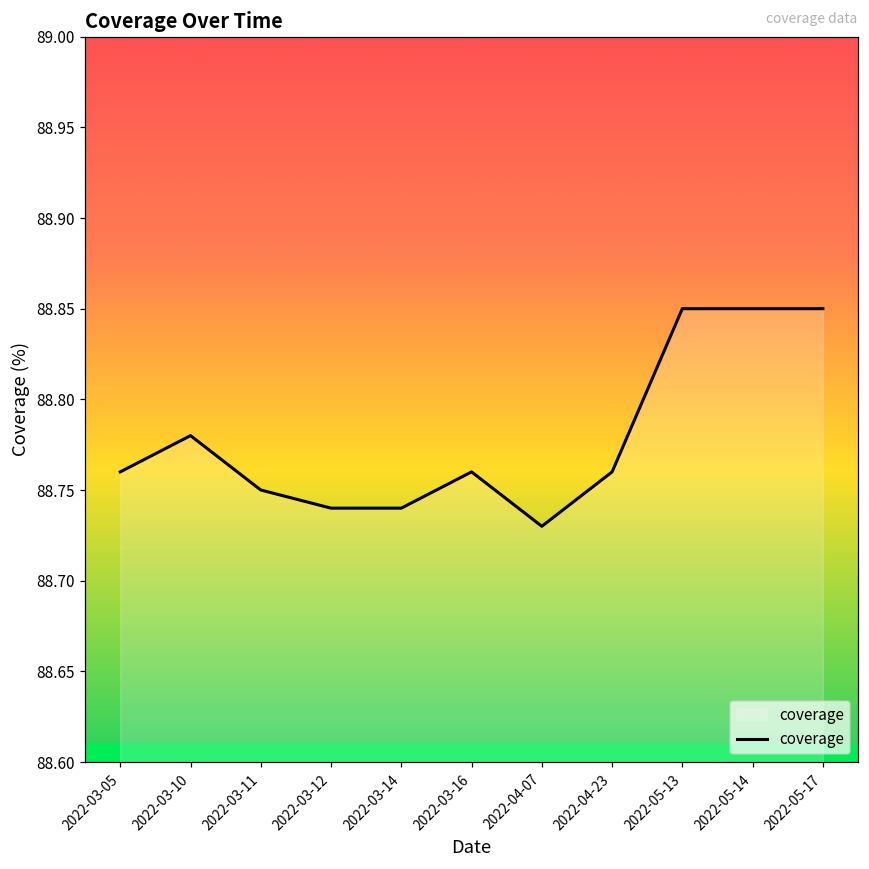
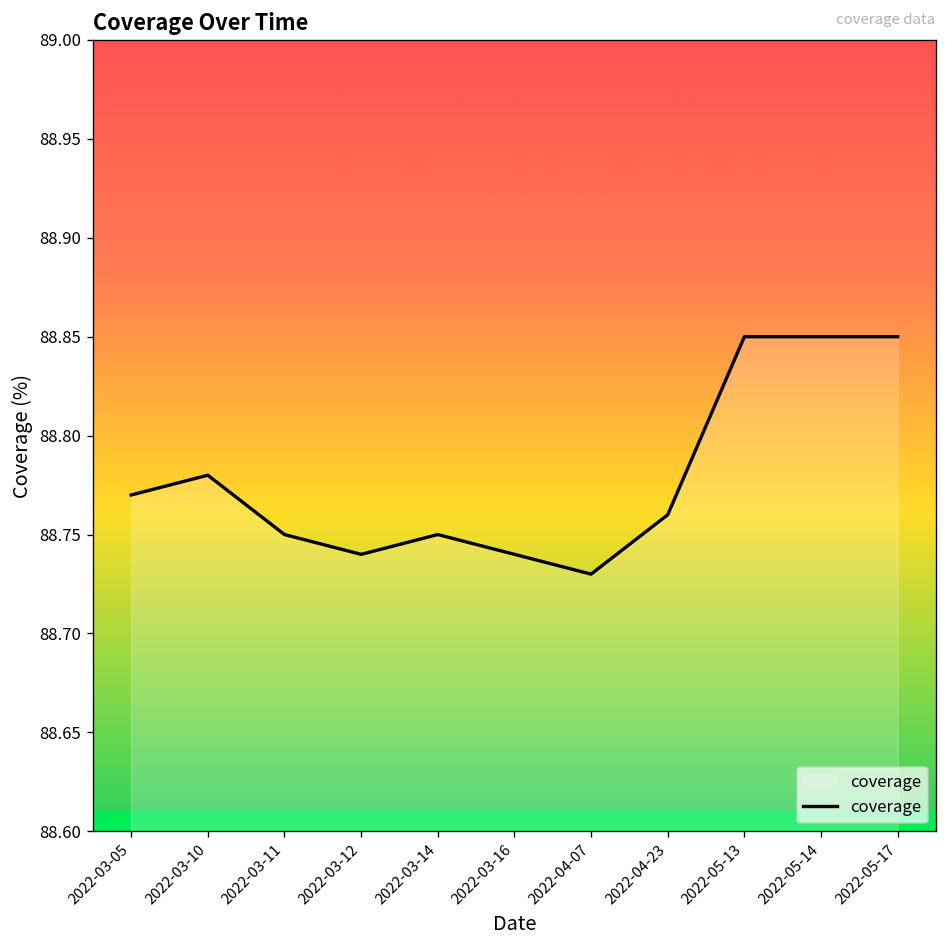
2022-03-05: 88.76 -> 88.77
2022-03-14: 88.74 -> 88.75
2022-03-16: 88.76 -> 88.74
